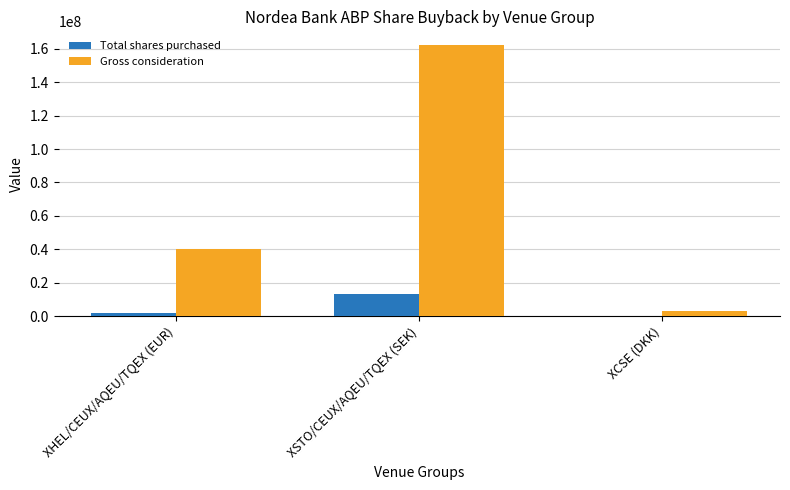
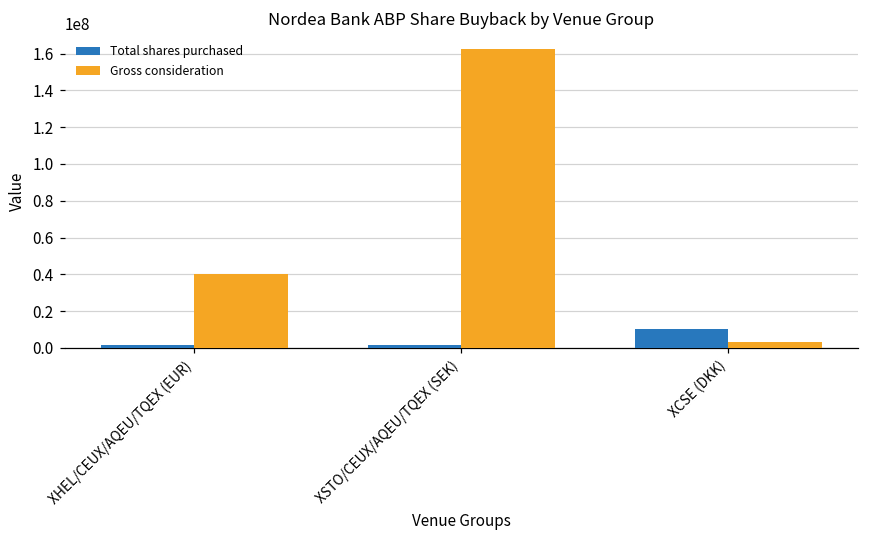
Total shares purchased, XSTO/CEUX/AQEU/TQEX (SEK): 13000000 -> 1000000
Total shares purchased, XCSE (DKK): 0 -> 10000000
